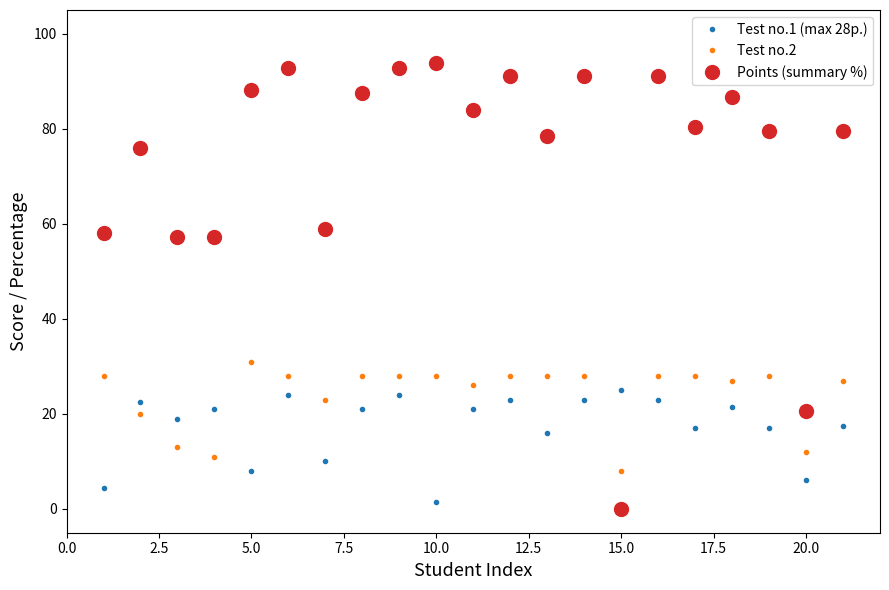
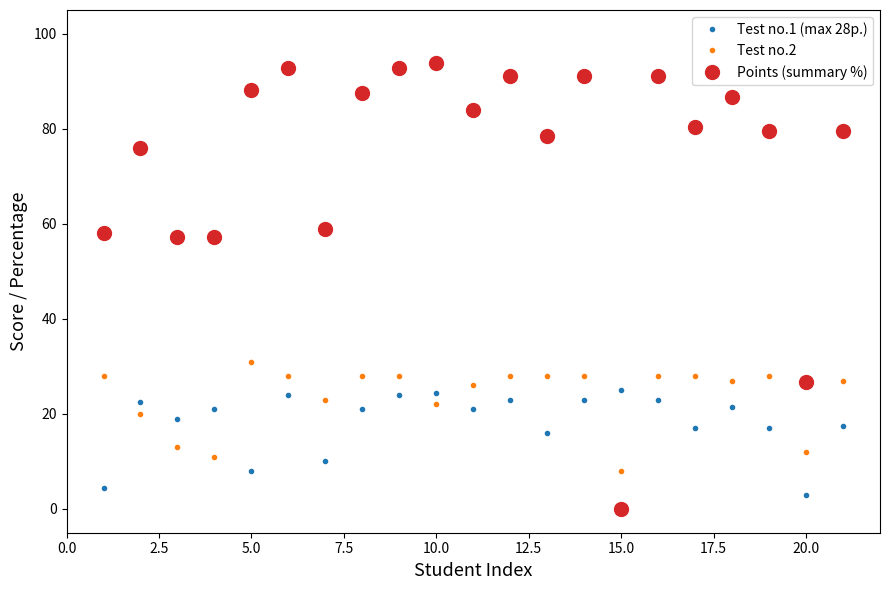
Test no.1 (max 28p.), 10.0: 1 -> 25
Test no.2, 10.0: 28 -> 22
Test no.1 (max 28p.), 20.0: 6 -> 3
Points (summary %), 20.0: 21 -> 27
